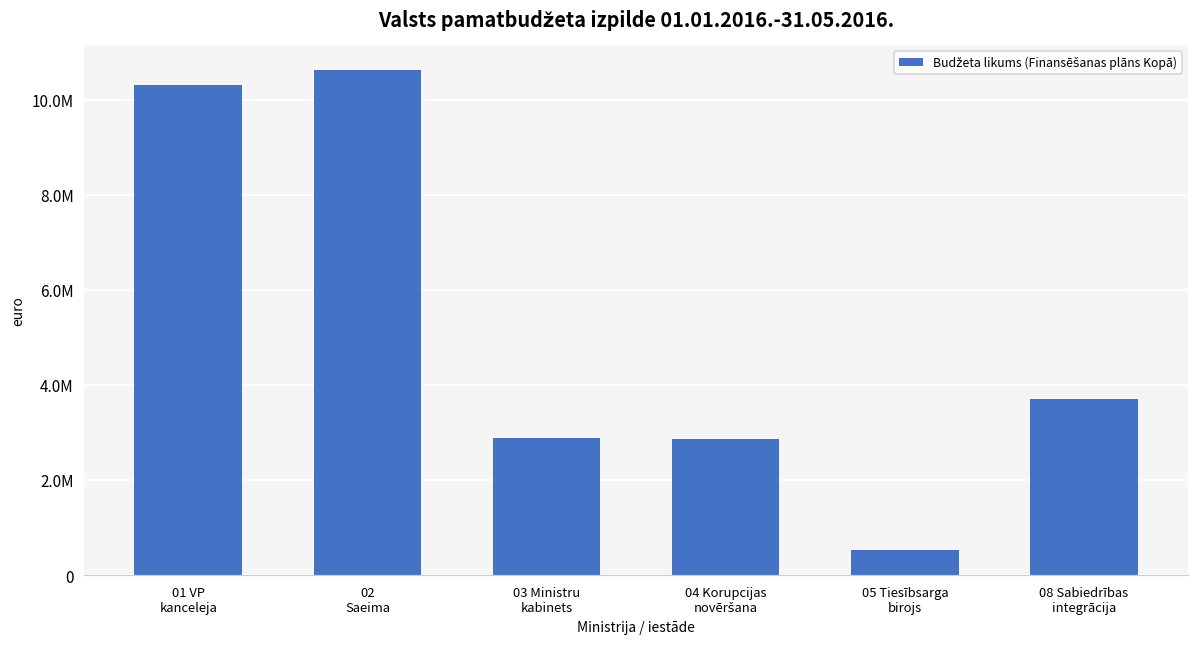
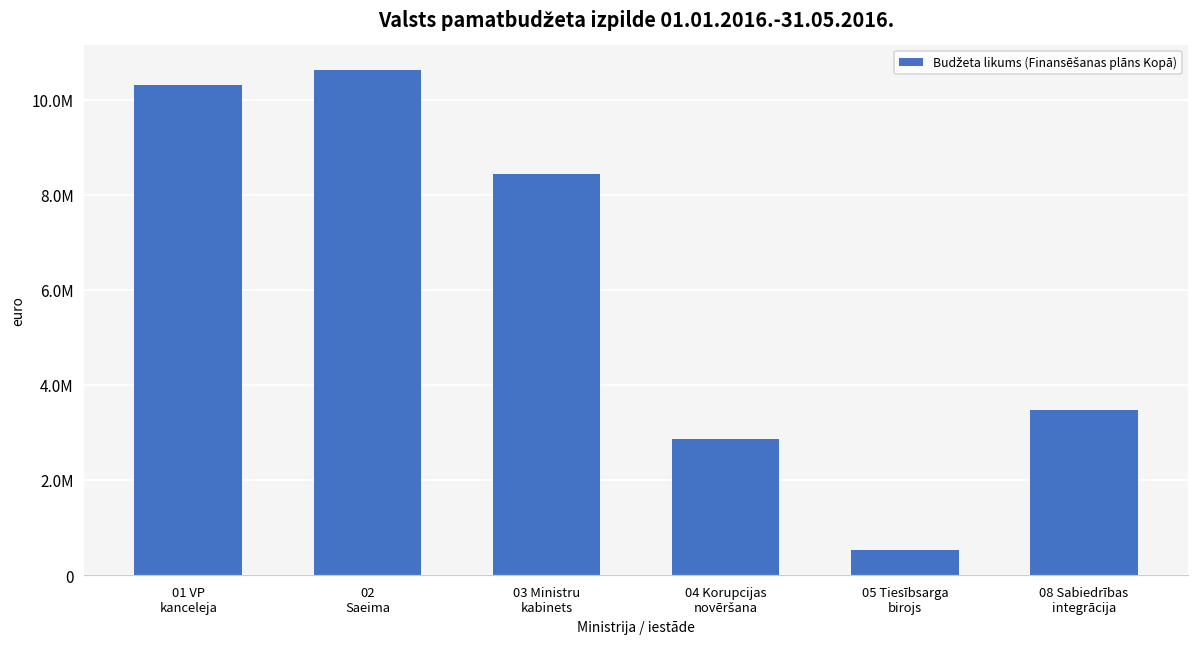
03 Ministru kabinets: 2900000 -> 8400000
08 Sabiedrības integrācija: 3700000 -> 3500000
